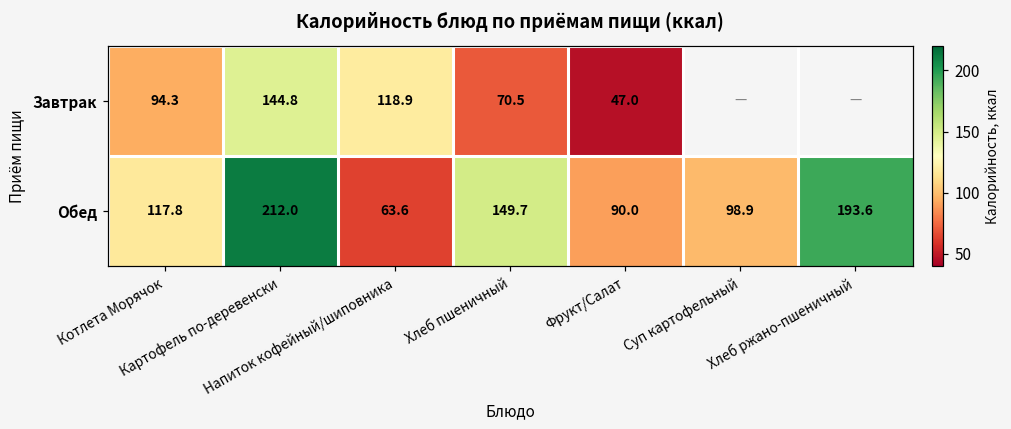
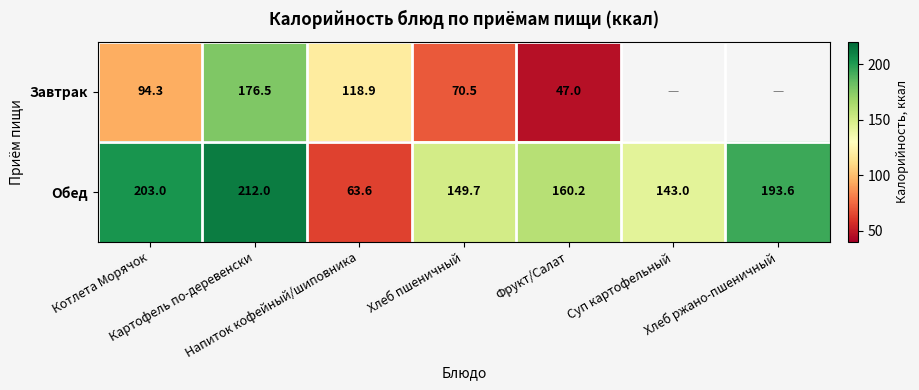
Завтрак, Картофель по-деревенски: 144.8 -> 176.5
Обед, Котлета Морячок: 117.8 -> 203.0
Обед, Фрукт/Салат: 90.0 -> 160.2
Обед, Суп картофельный: 98.9 -> 143.0
